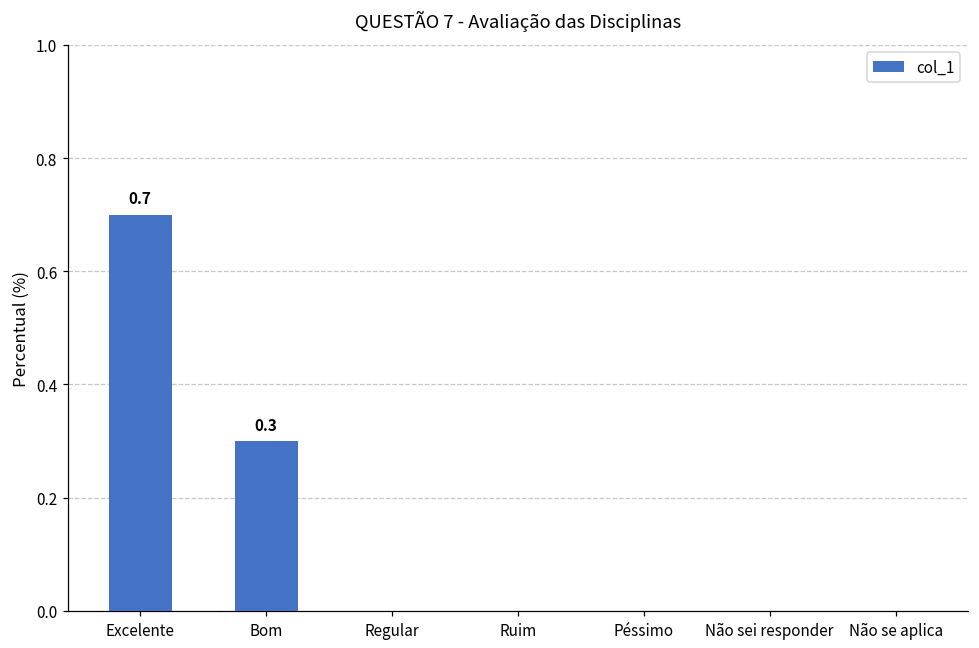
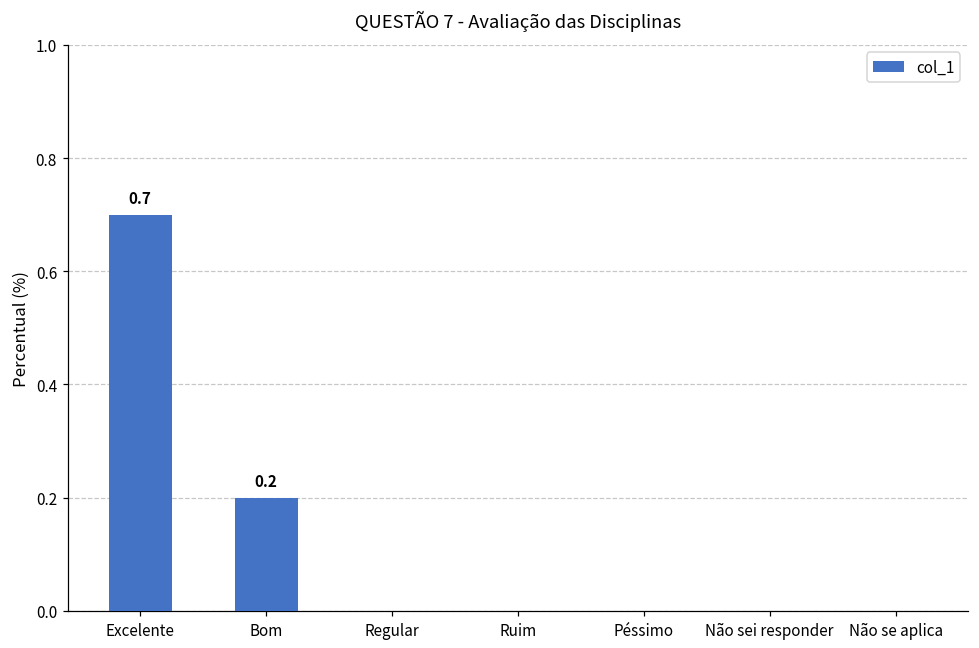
Bom: 0.3 -> 0.2
